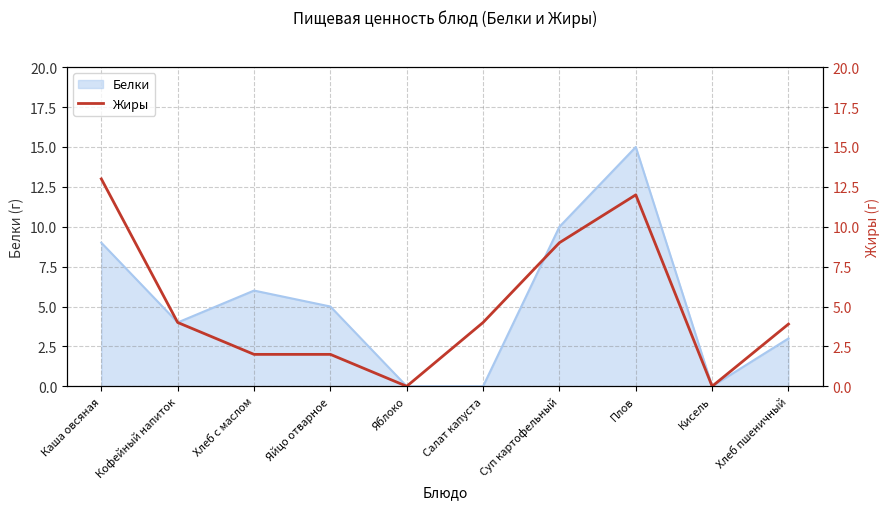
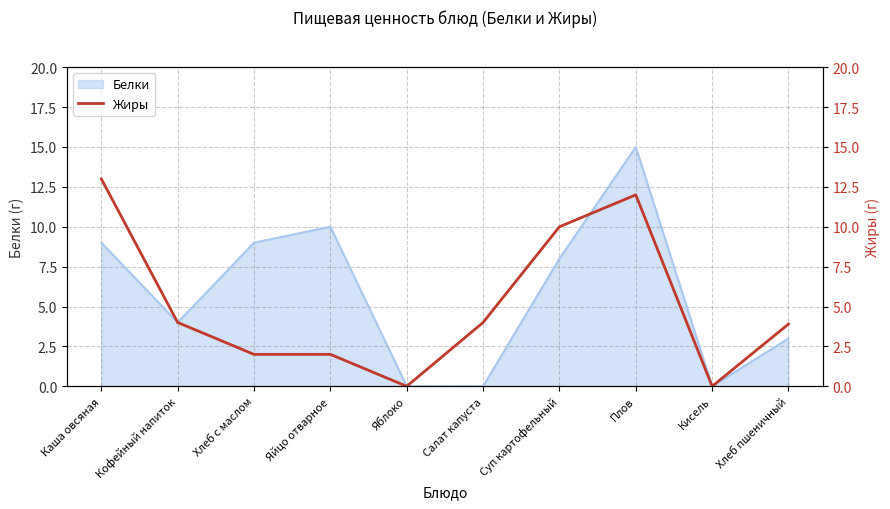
Белки, Хлеб с маслом: 6 -> 9
Белки, Яйцо отварное: 5 -> 10
Белки, Суп картофельный: 10 -> 8
Жиры, Суп картофельный: 9 -> 10
